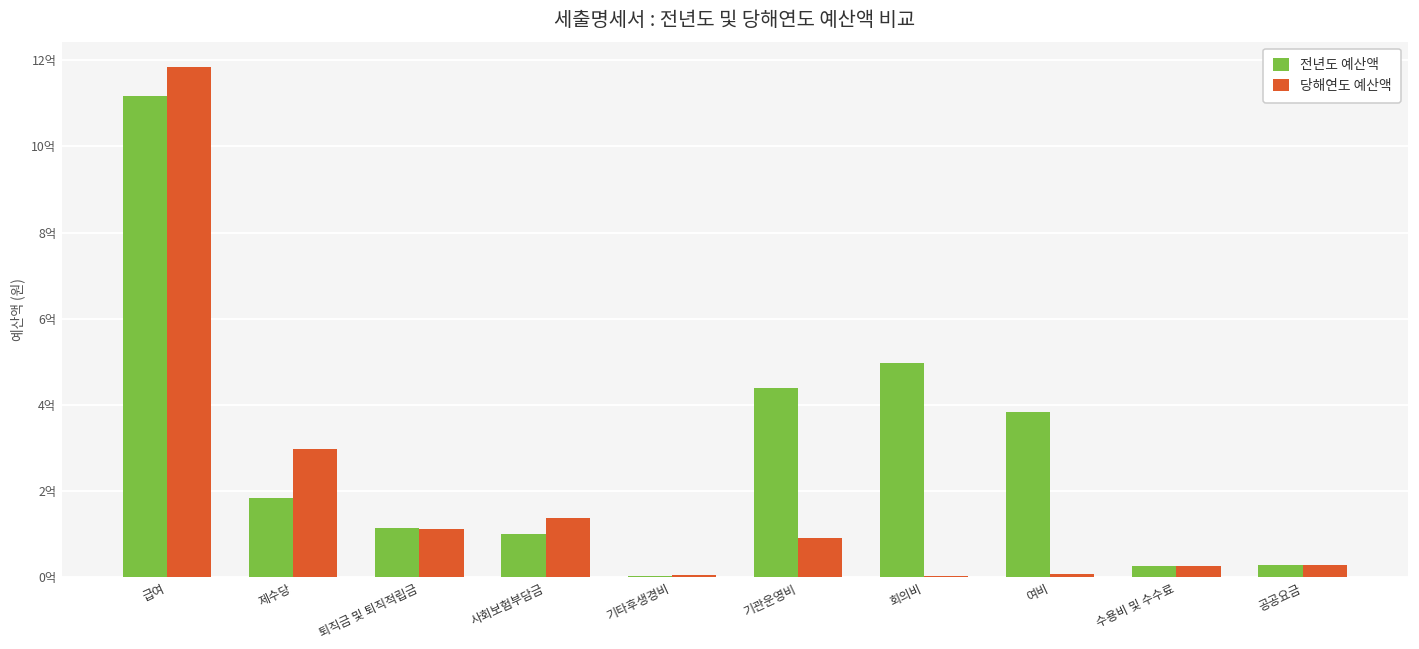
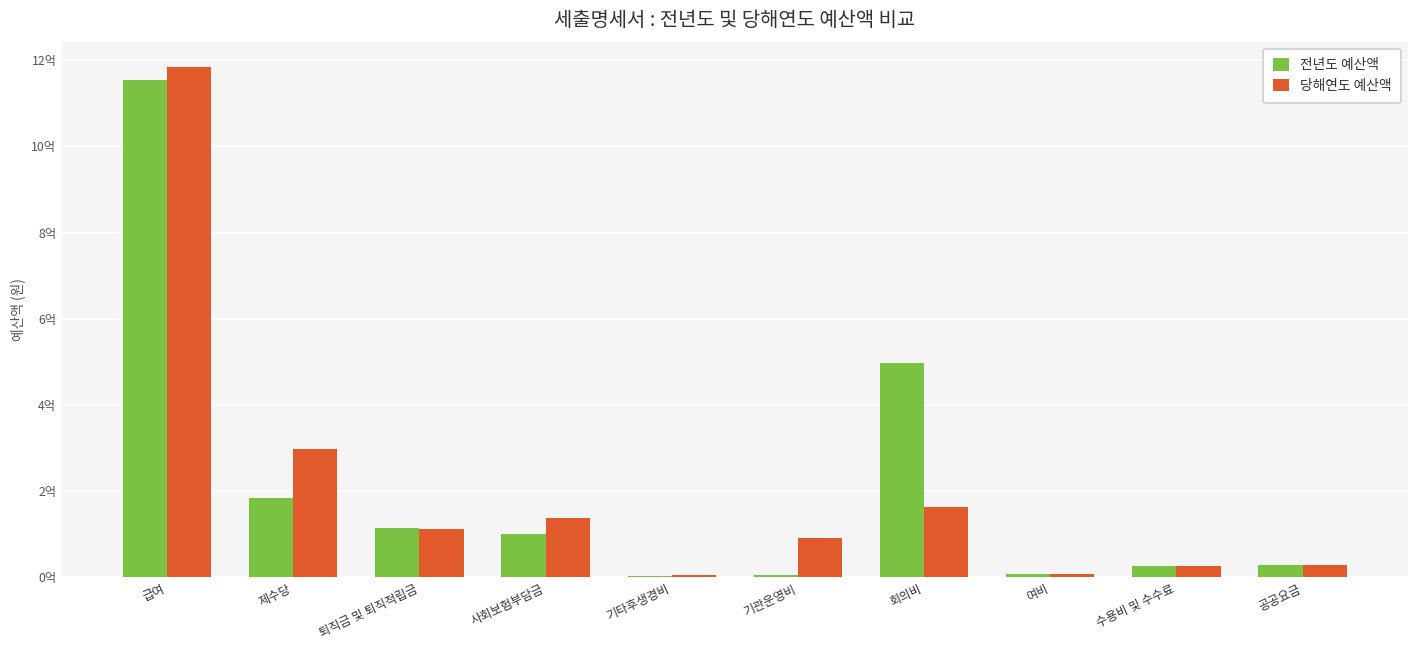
전년도 예산액, 급여: 11.2억 -> 11.5억
전년도 예산액, 기관운영비: 4.4억 -> 0.1억
당해연도 예산액, 회의비: 0.0억 -> 1.6억
전년도 예산액, 여비: 3.8억 -> 0.1억
